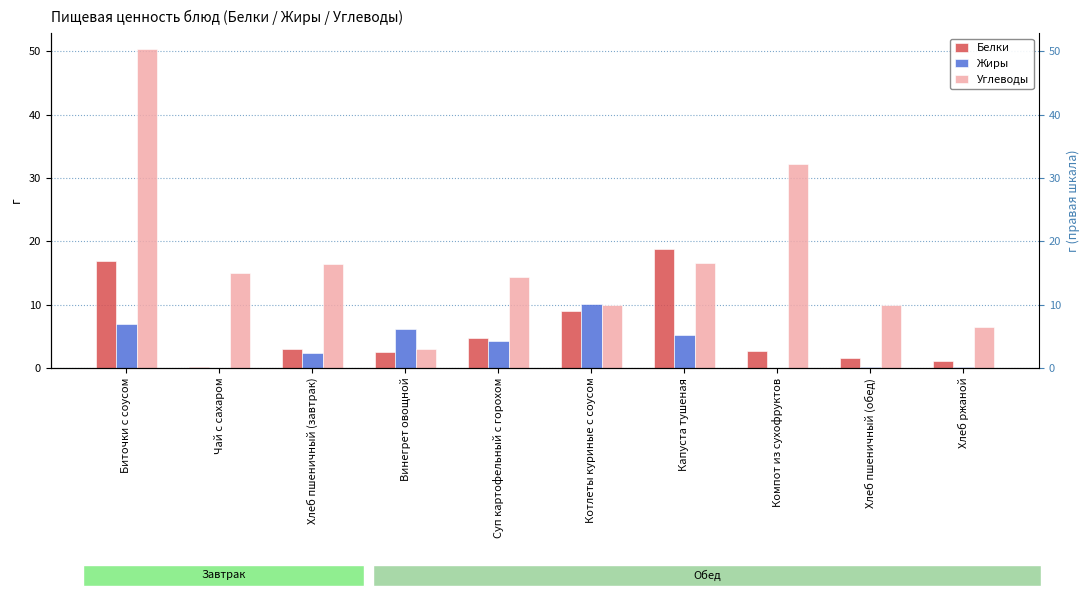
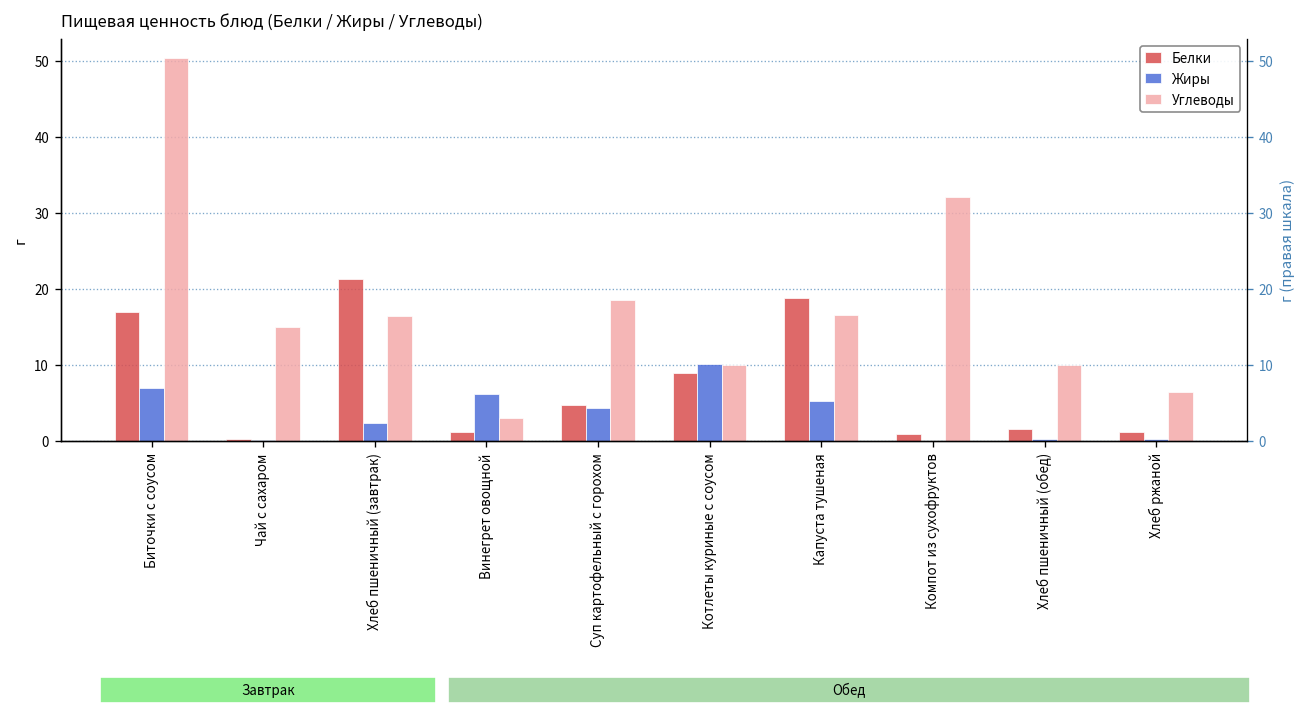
Пищевая ценность блюд (Белки / Жиры / Углеводы), Белки, Хлеб пшеничный (завтрак): 3 -> 21
Пищевая ценность блюд (Белки / Жиры / Углеводы), Белки, Винегрет овощной: 3 -> 1
Пищевая ценность блюд (Белки / Жиры / Углеводы), Углеводы, Суп картофельный с горохом: 14 -> 19
Пищевая ценность блюд (Белки / Жиры / Углеводы), Белки, Компот из сухофруктов: 3 -> 1
